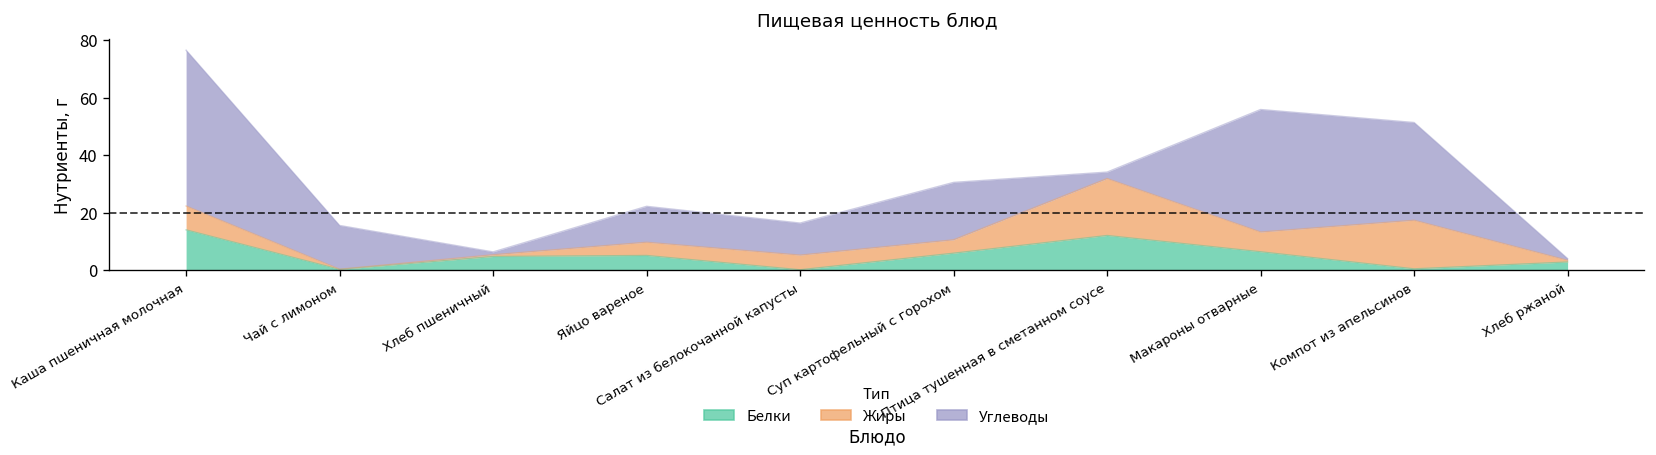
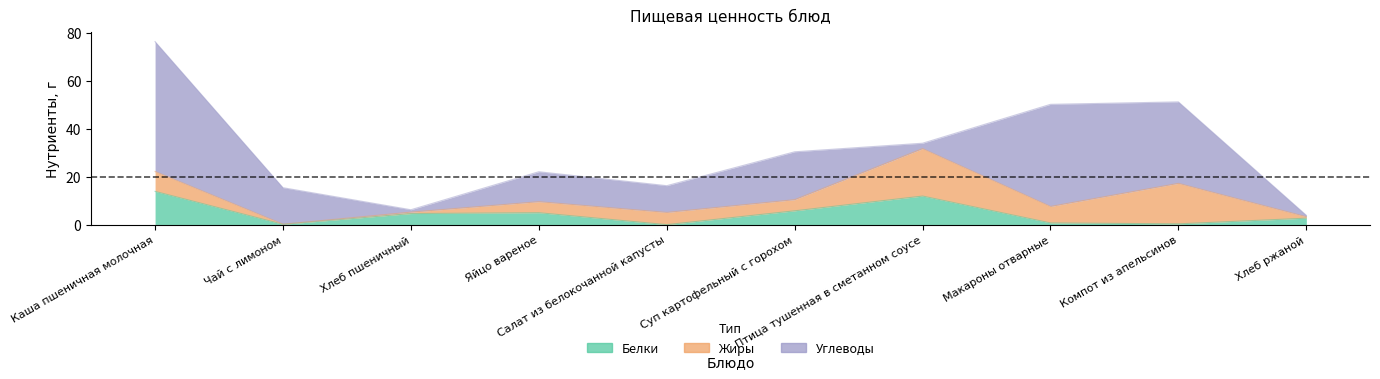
Белки, Макароны отварные: 6 -> 1
